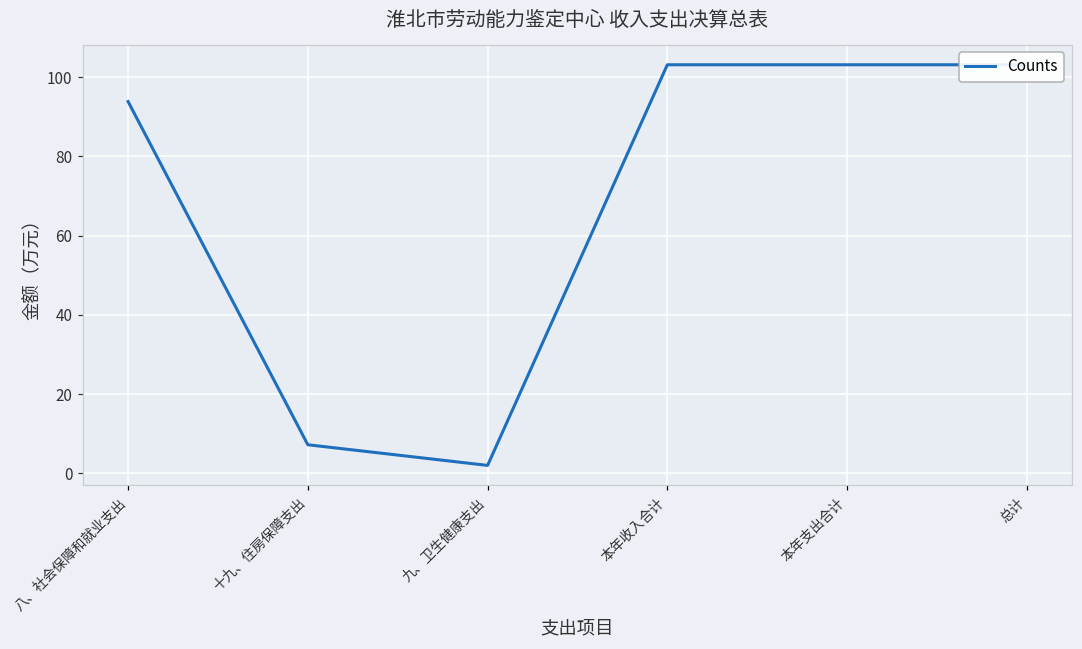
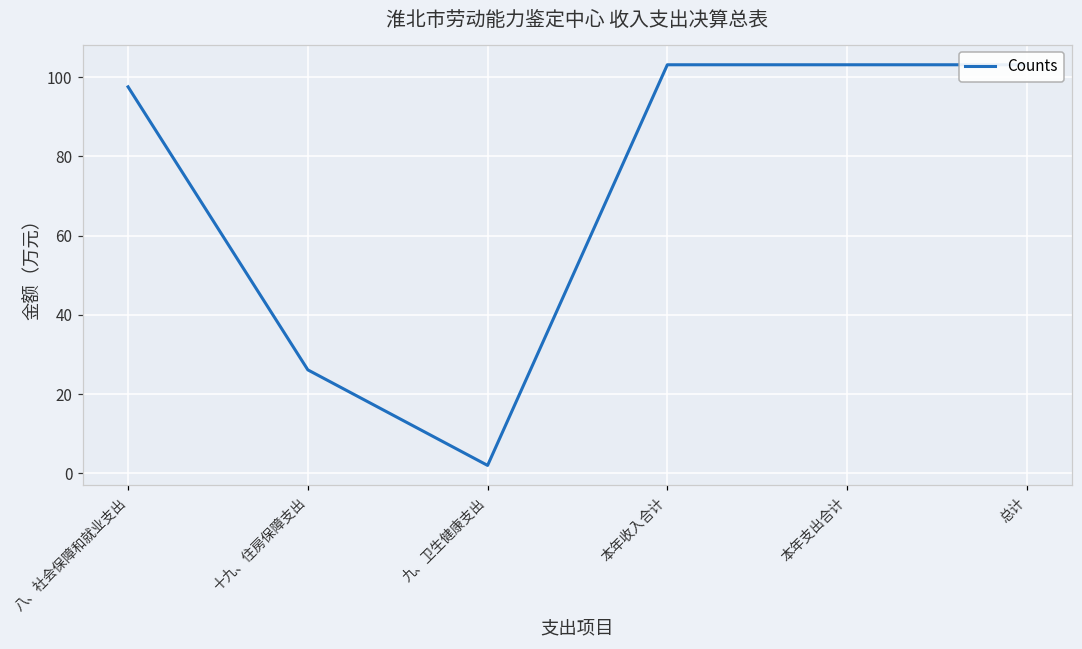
八、社会保障和就业支出: 94 -> 98
十九、住房保障支出: 7 -> 26
